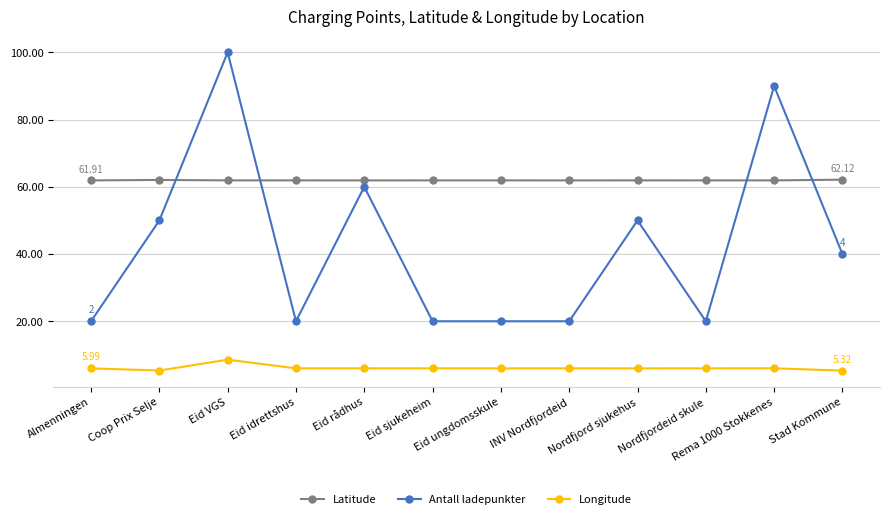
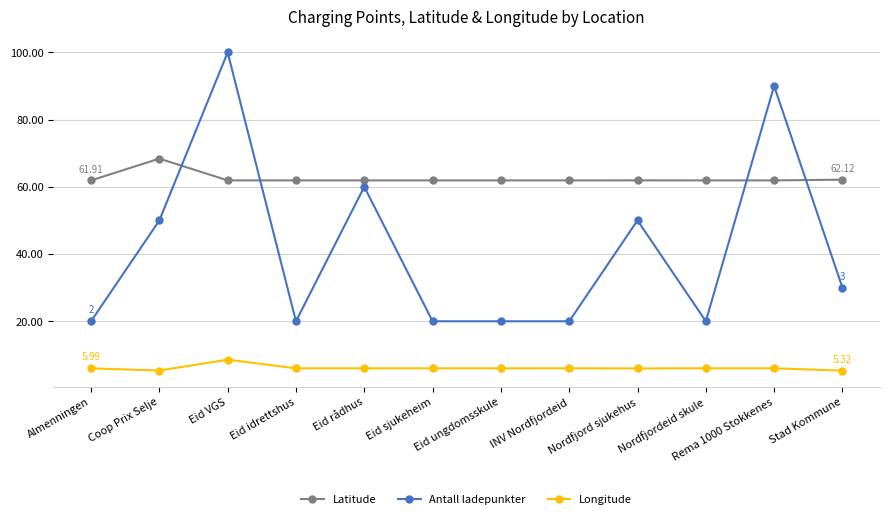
Latitude, Coop Prix Selje: 62 -> 68
Antall ladepunkter, Stad Kommune: 4 -> 3
